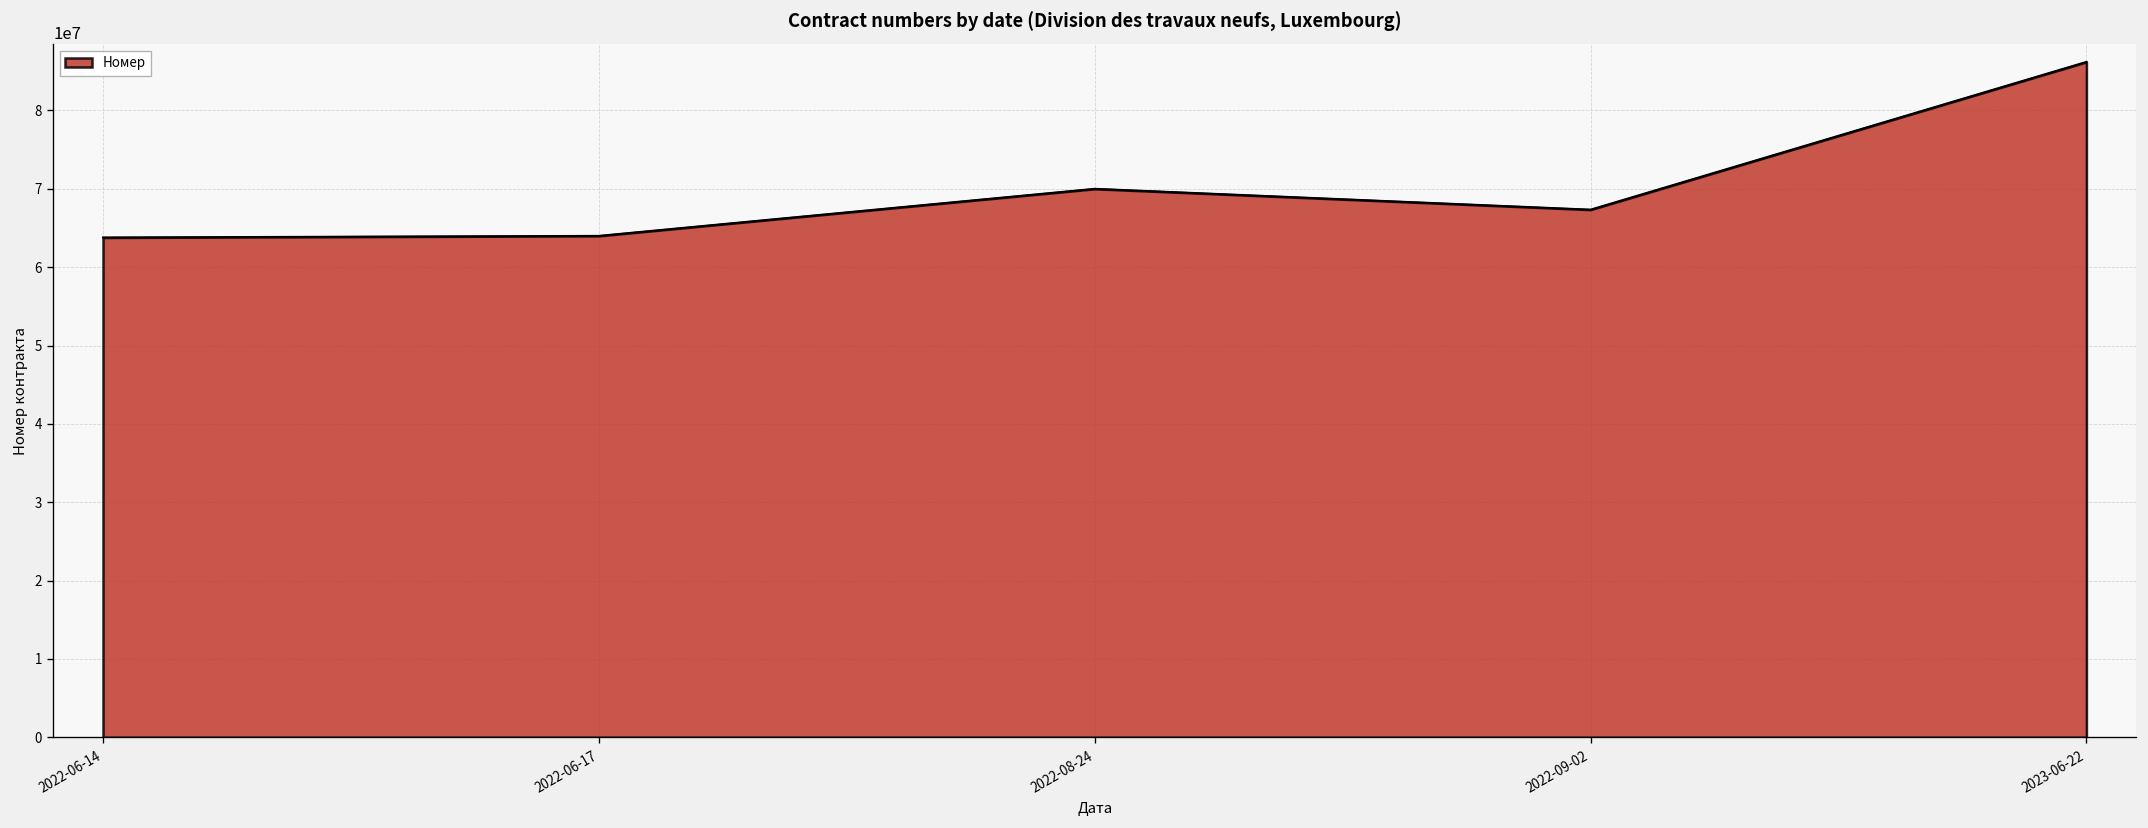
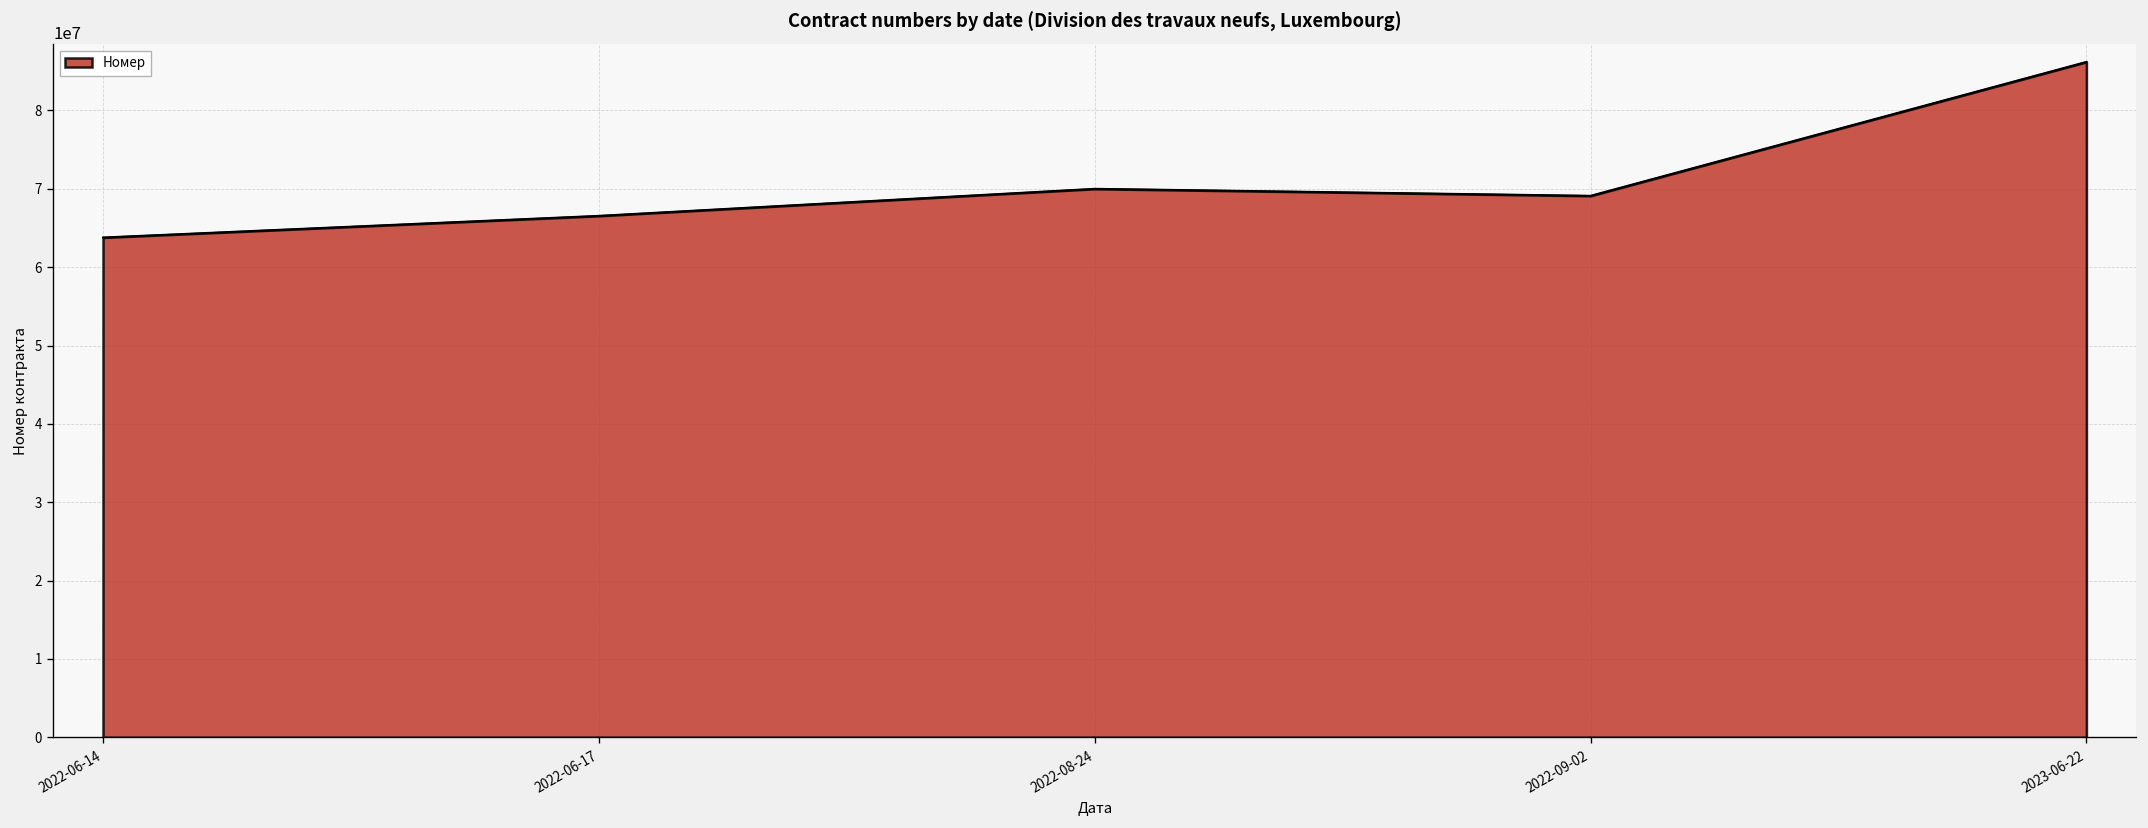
2022-06-17: 64000000 -> 67000000
2022-09-02: 67000000 -> 69000000
